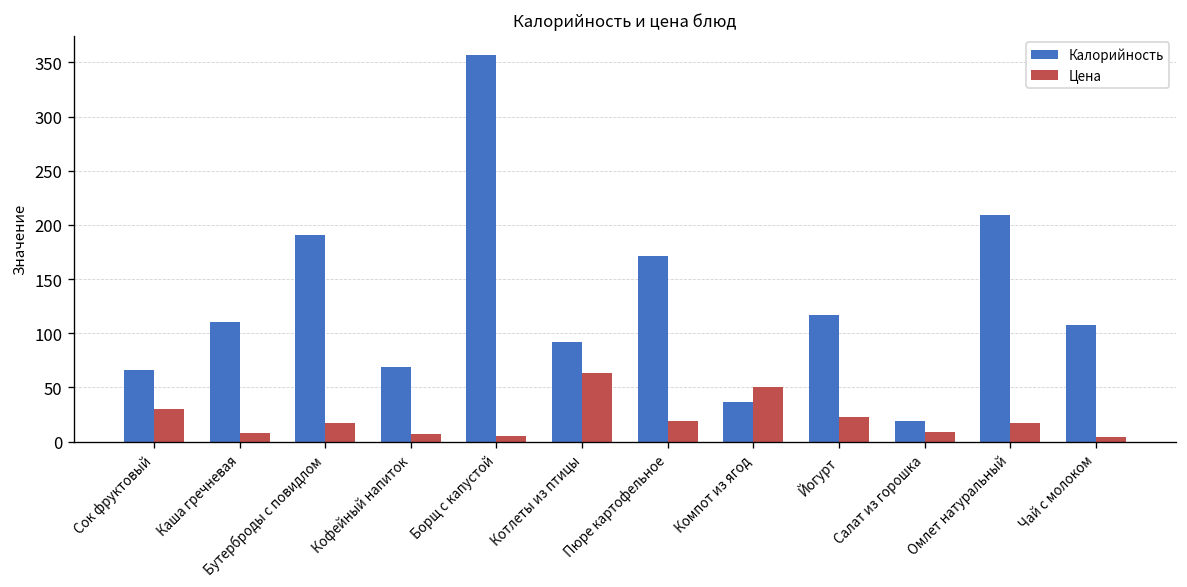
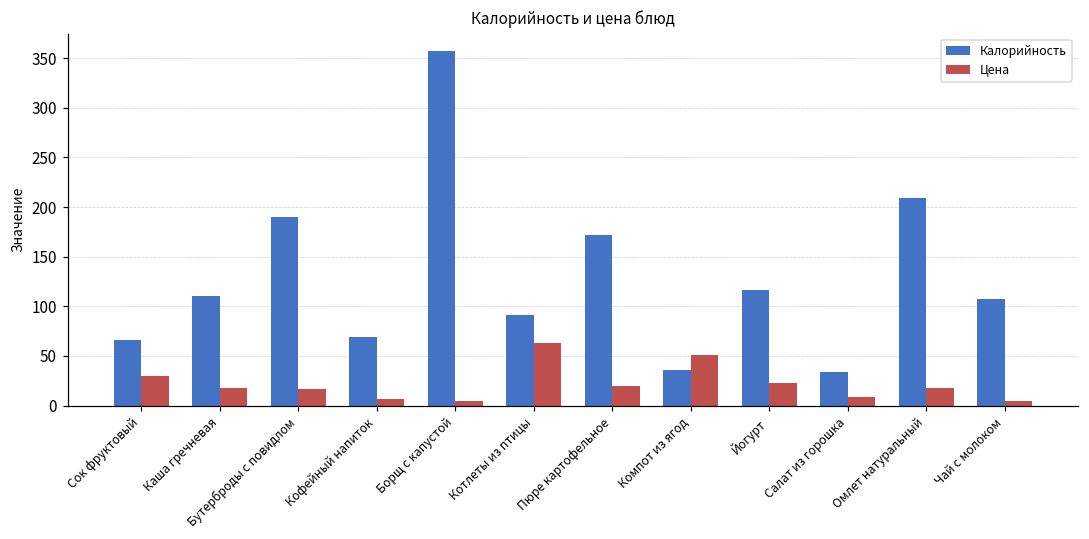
Цена, Каша гречневая: 10 -> 20
Калорийность, Салат из горошка: 20 -> 30
